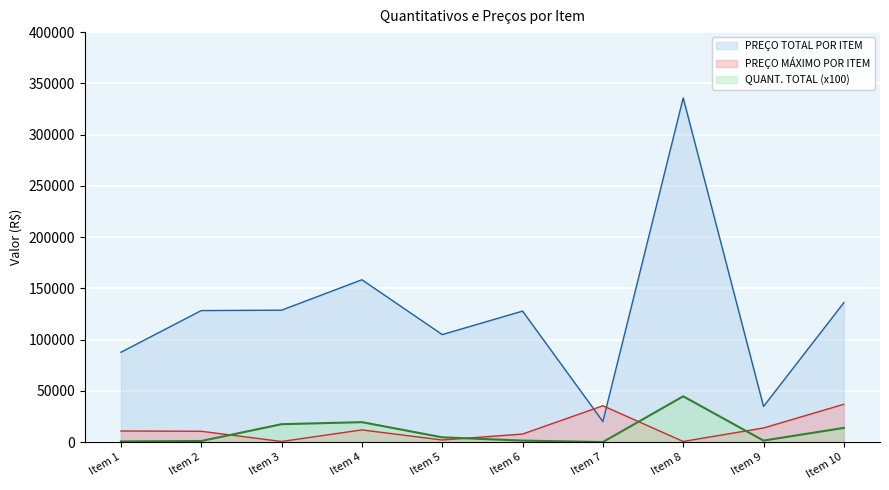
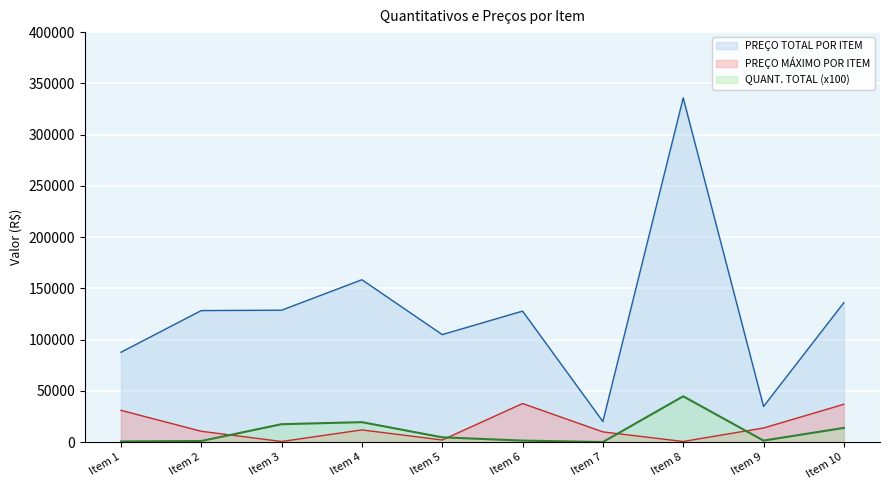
PREÇO MÁXIMO POR ITEM, Item 1: 11000 -> 31000
PREÇO MÁXIMO POR ITEM, Item 6: 8000 -> 38000
PREÇO MÁXIMO POR ITEM, Item 7: 36000 -> 10000
